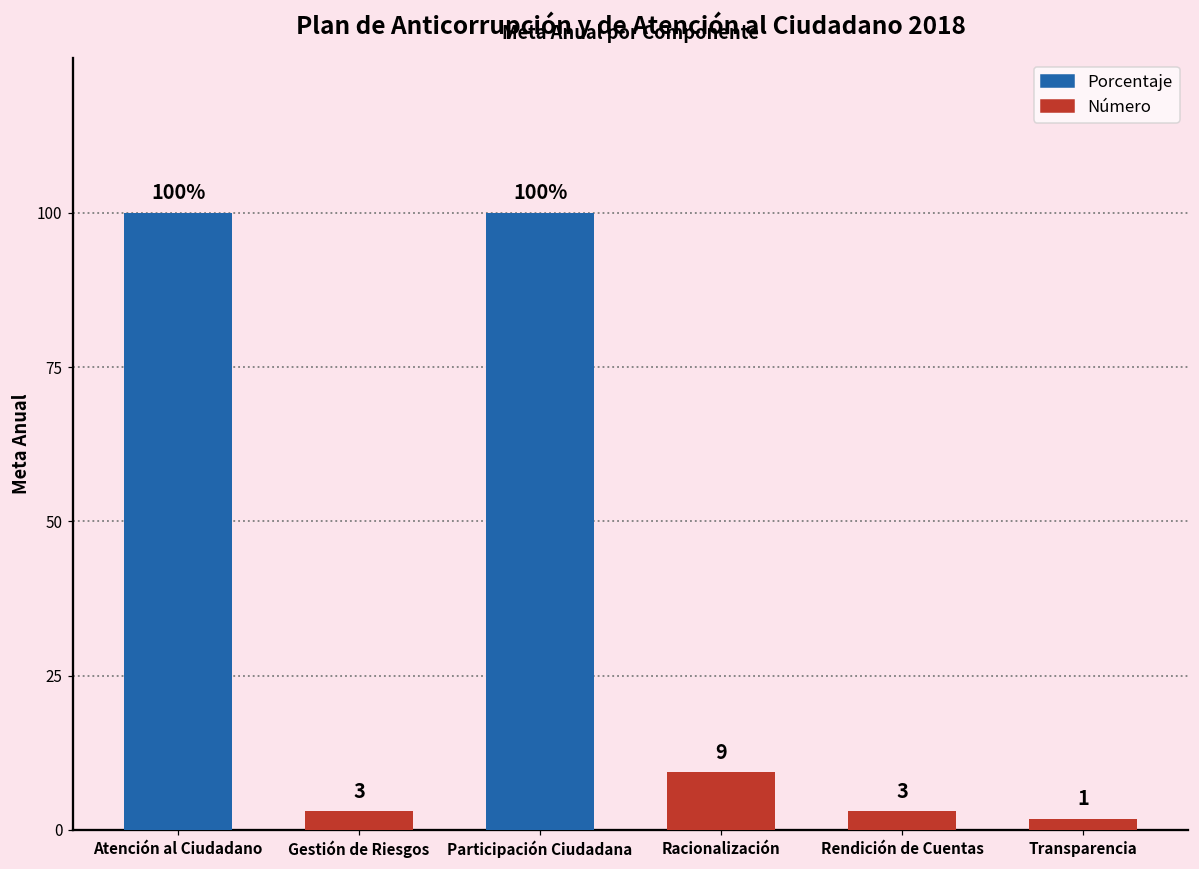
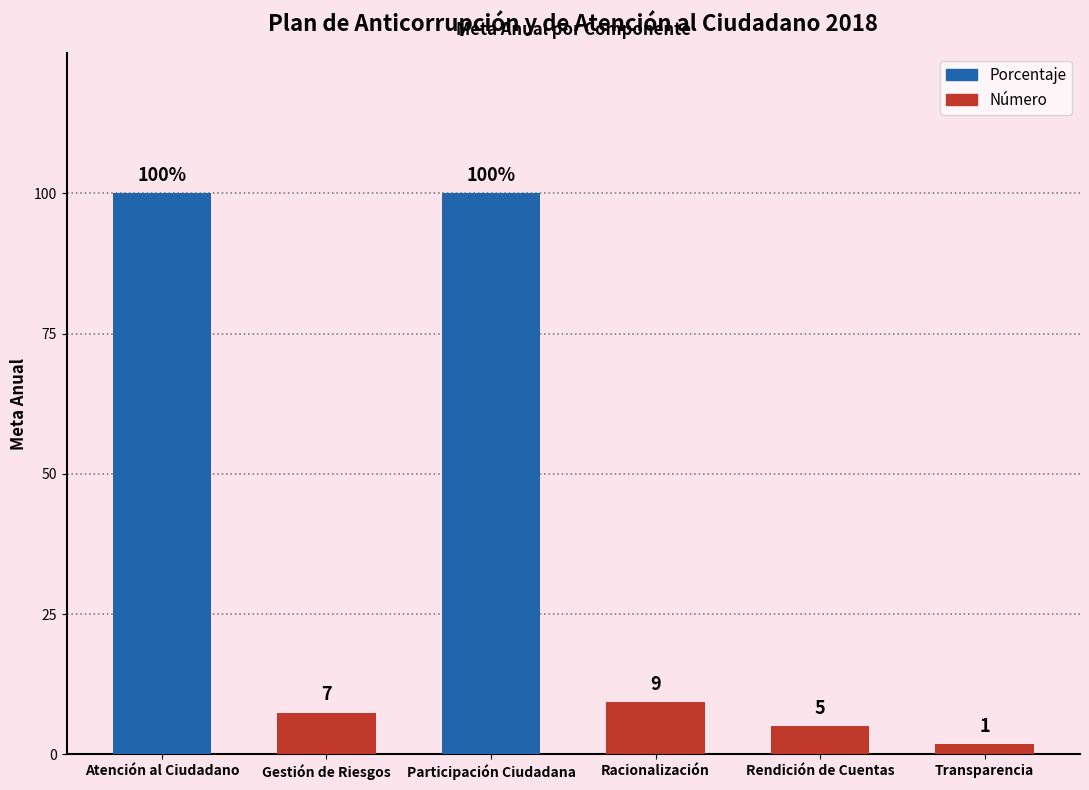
Gestión de Riesgos: 3 -> 7
Rendición de Cuentas: 3 -> 5
